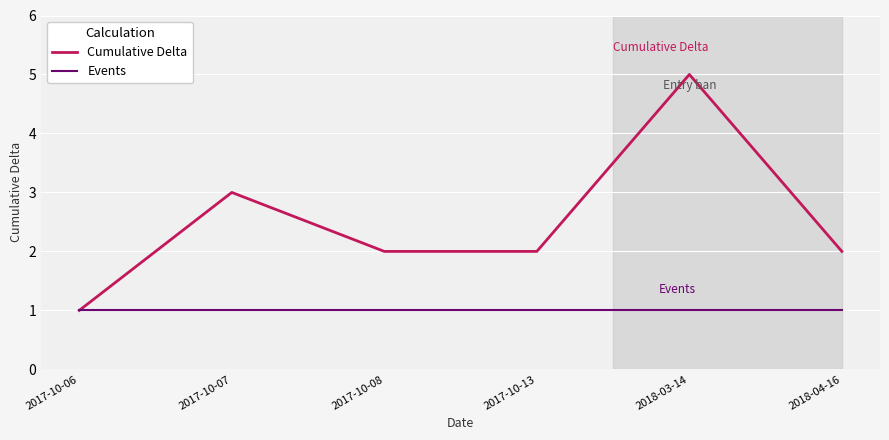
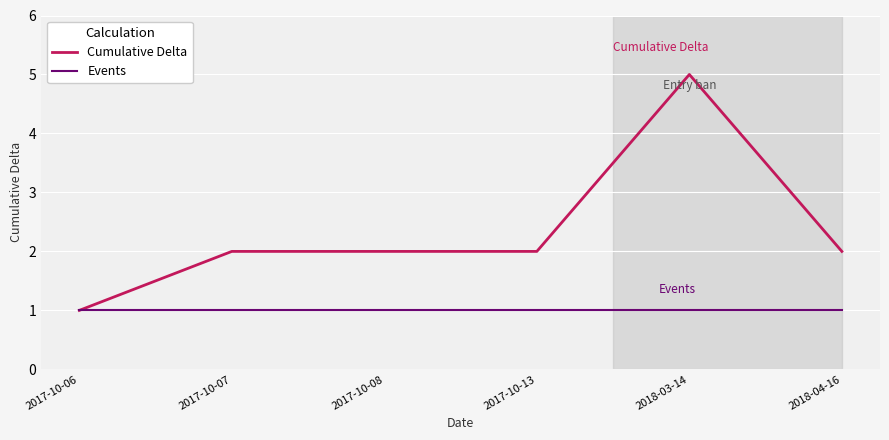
Cumulative Delta, 2017-10-07: 3 -> 2
